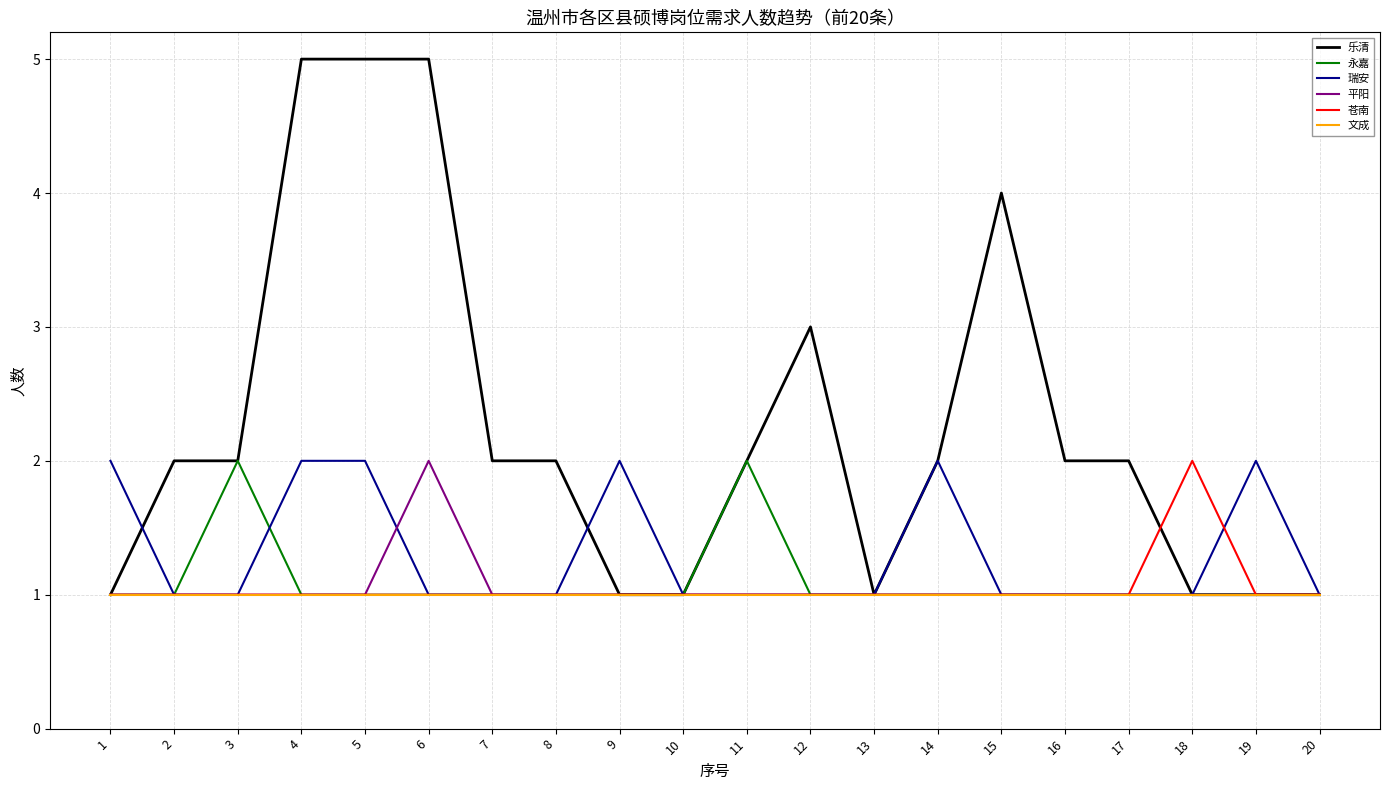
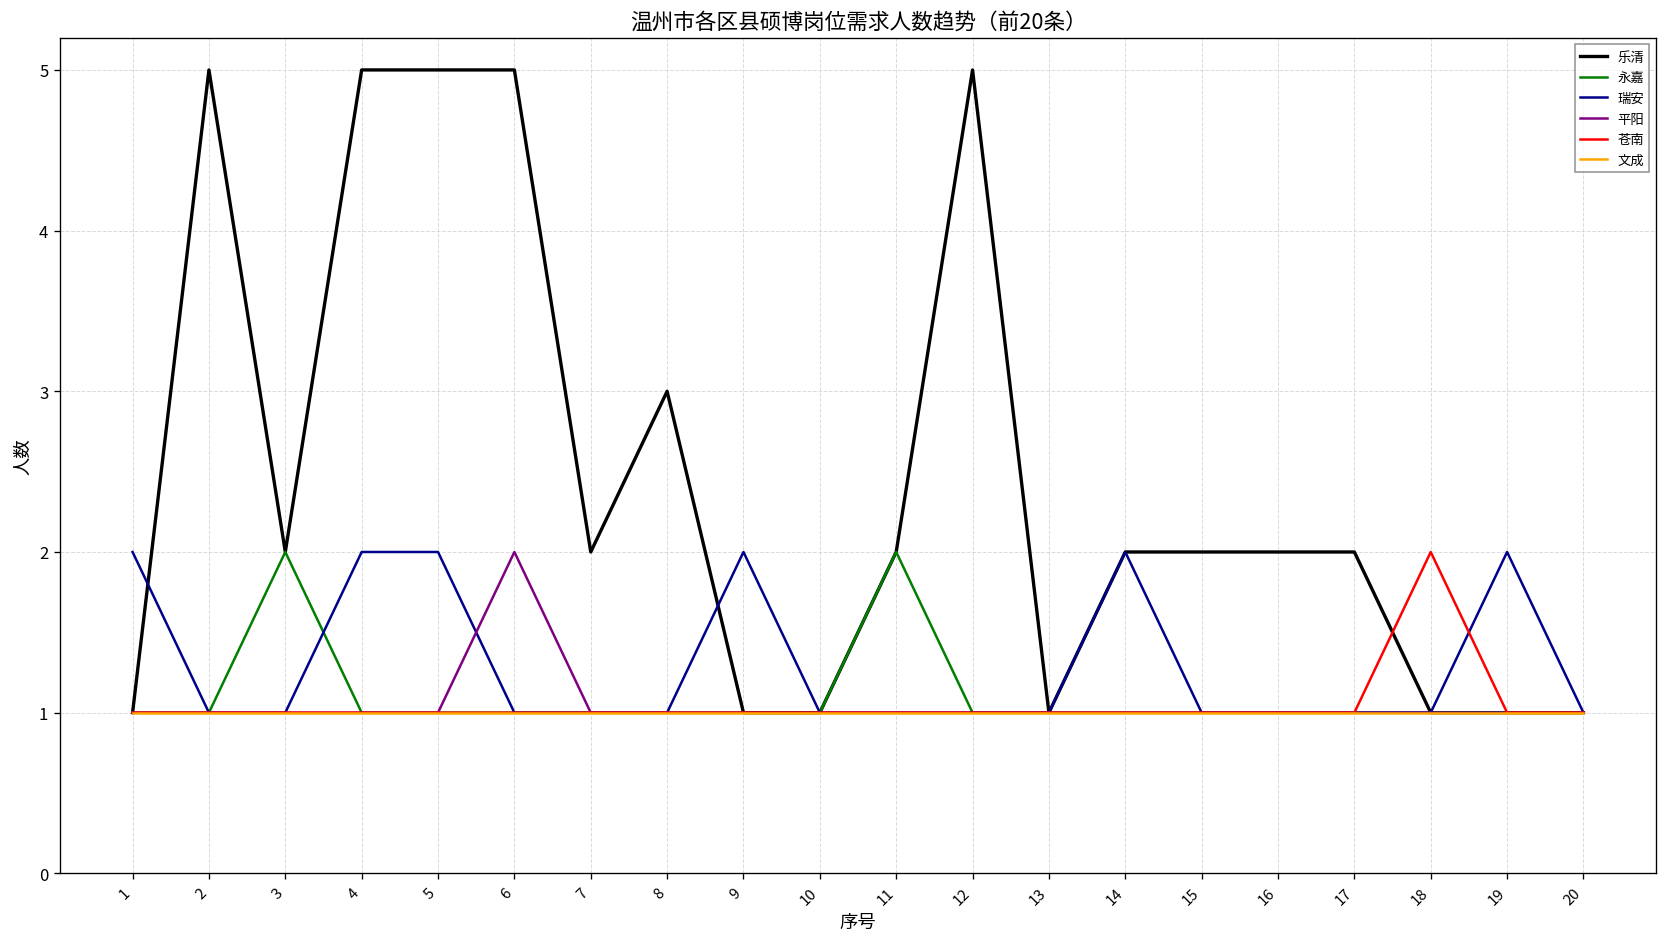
乐清, 2: 2 -> 5
乐清, 8: 2 -> 3
乐清, 12: 3 -> 5
乐清, 15: 4 -> 2
